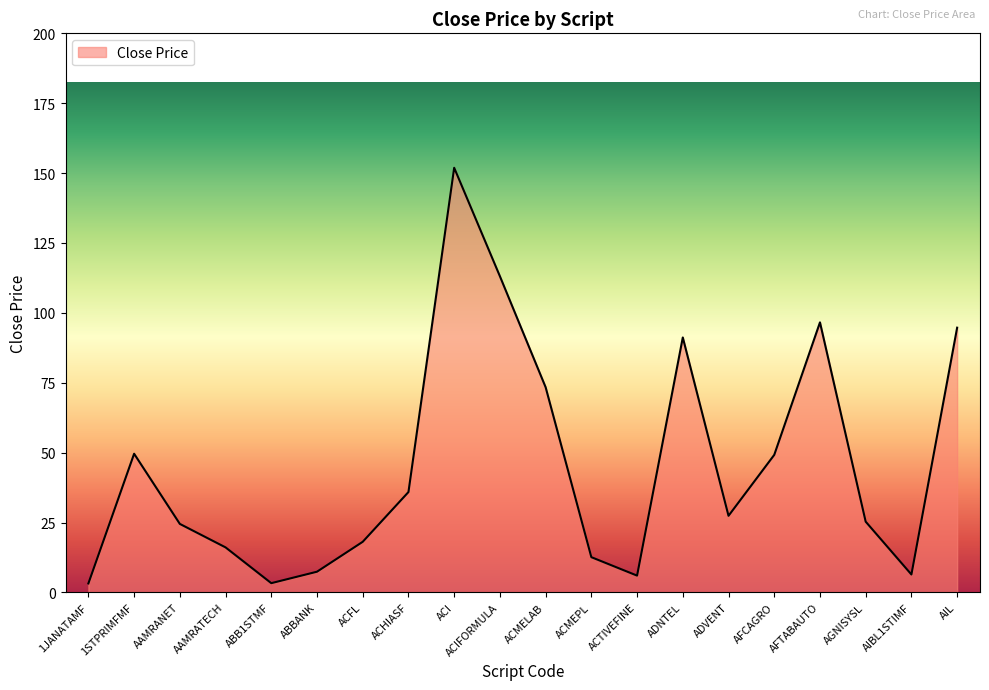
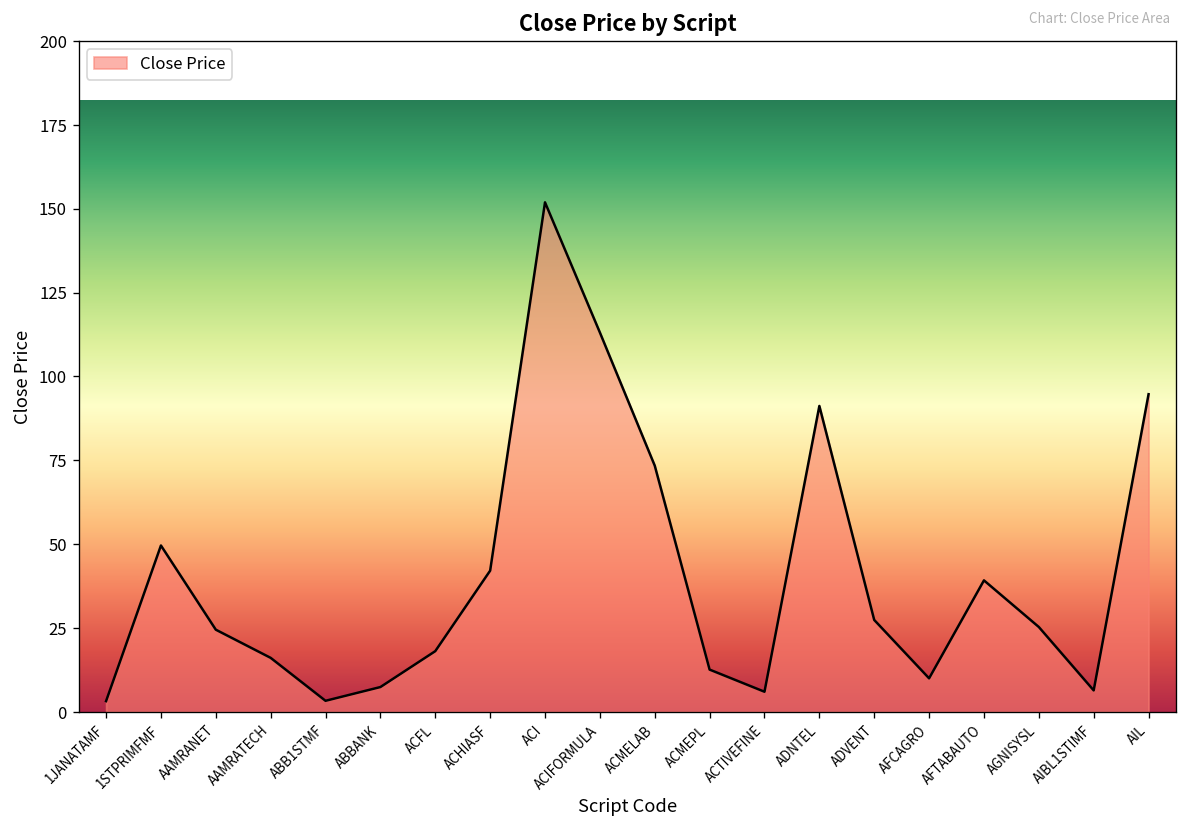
ACHIASF: 36 -> 42
AFCAGRO: 49 -> 10
AFTABAUTO: 97 -> 39
